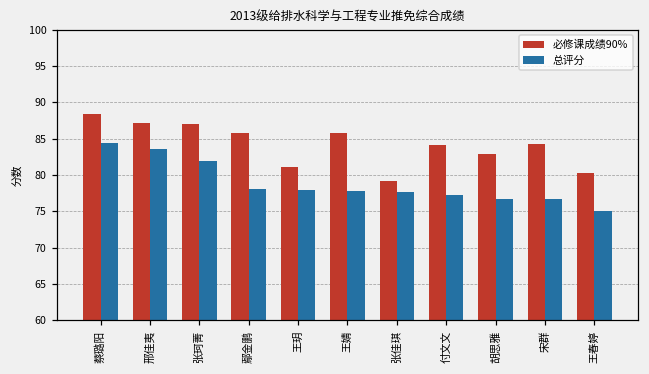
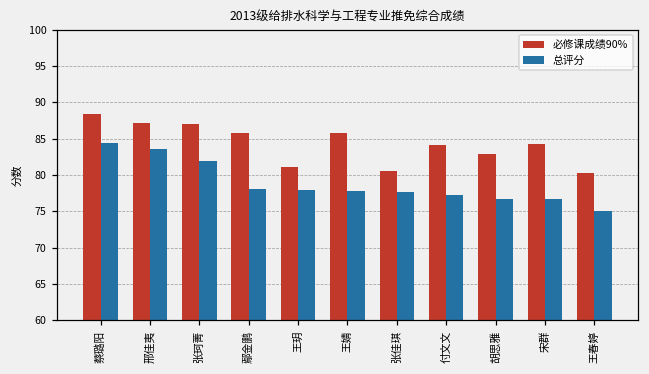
必修课成绩90%, 张佳琪: 79 -> 81
